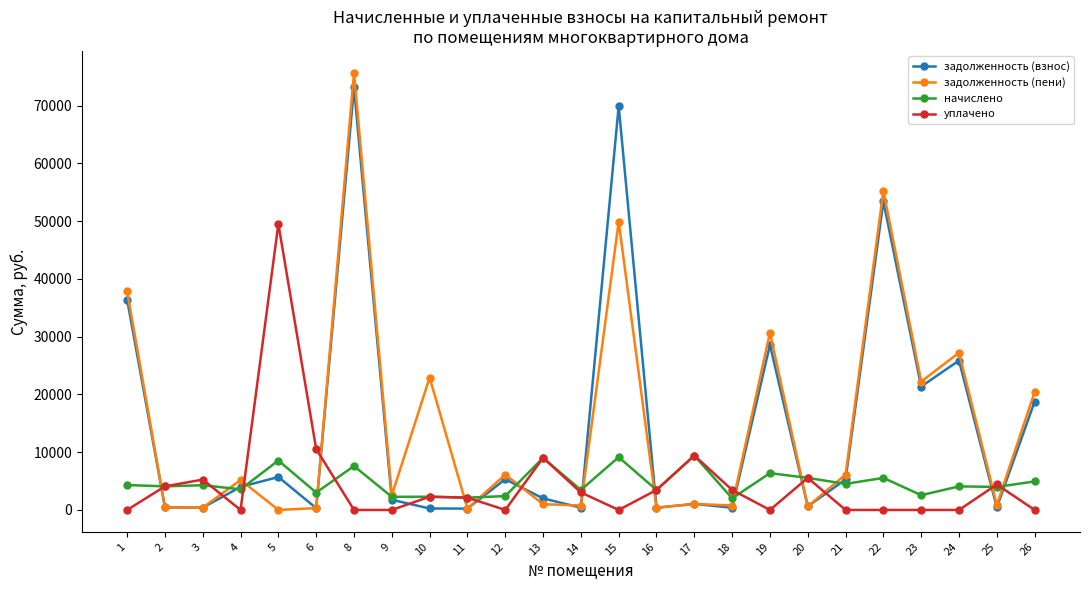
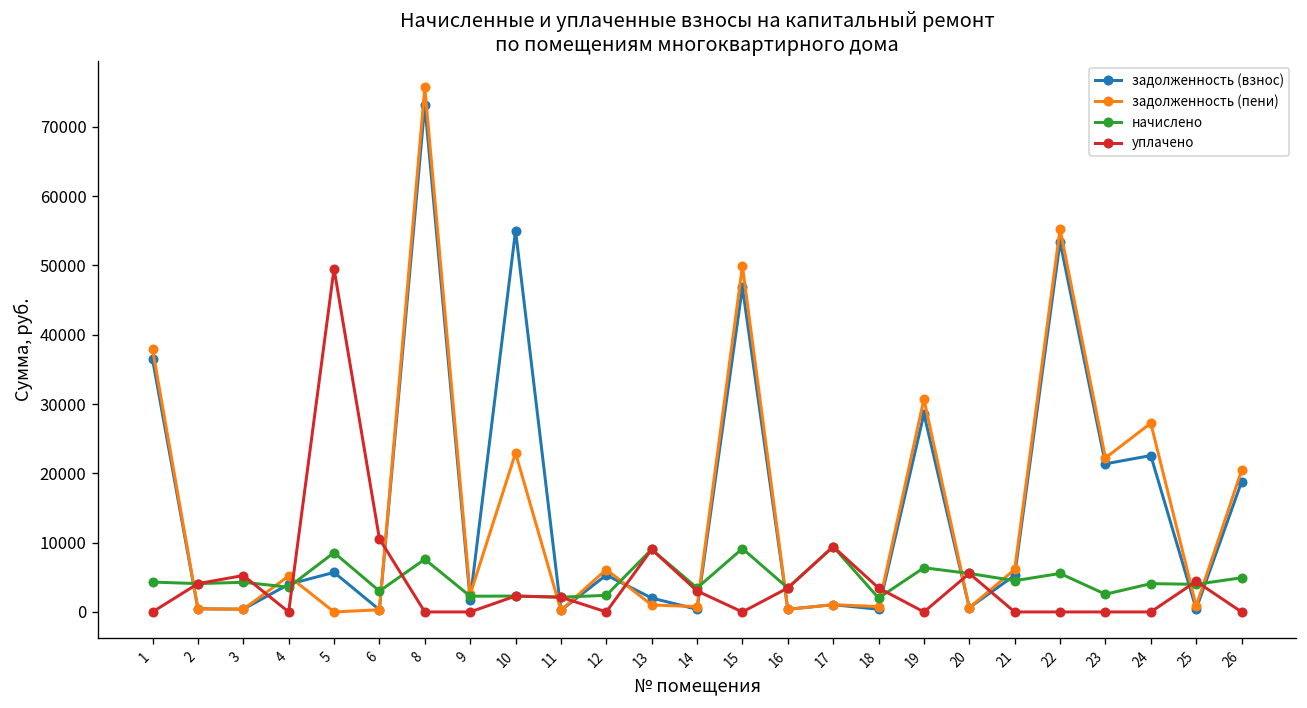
задолженность (взнос), 10: 0 -> 55000
задолженность (взнос), 15: 70000 -> 47000
задолженность (взнос), 24: 26000 -> 23000
